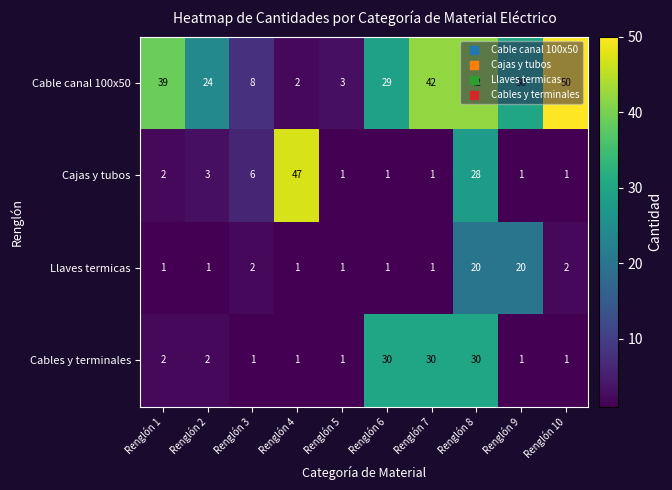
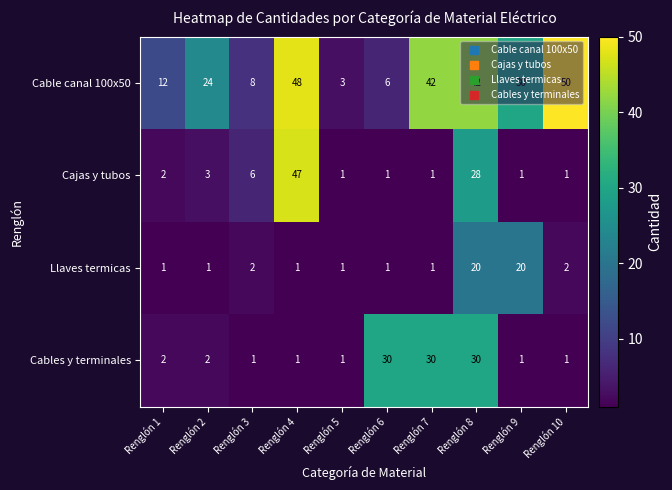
Cable canal 100x50, Renglón 1: 39 -> 12
Cable canal 100x50, Renglón 4: 2 -> 48
Cable canal 100x50, Renglón 6: 29 -> 6
